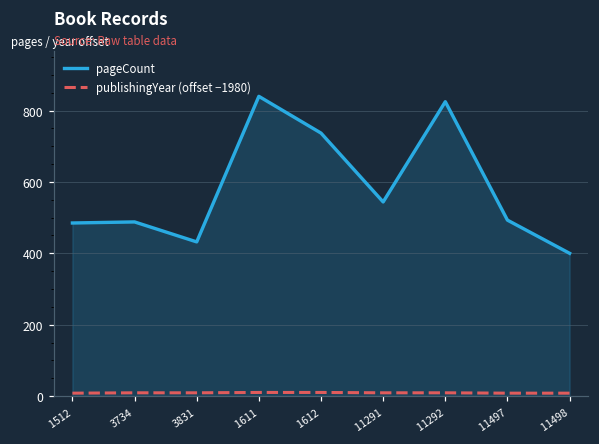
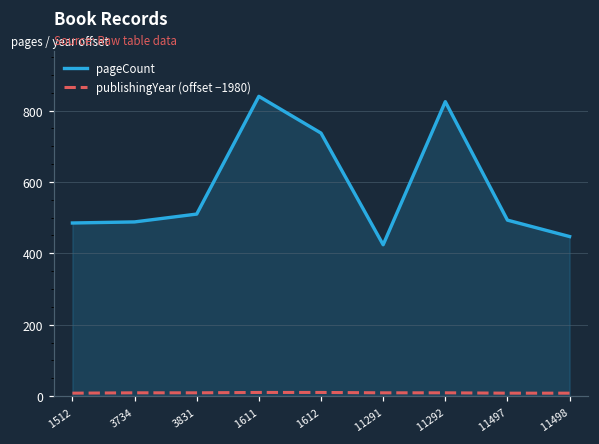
pageCount, 3831: 430 -> 510
pageCount, 11291: 540 -> 420
pageCount, 11498: 400 -> 450
